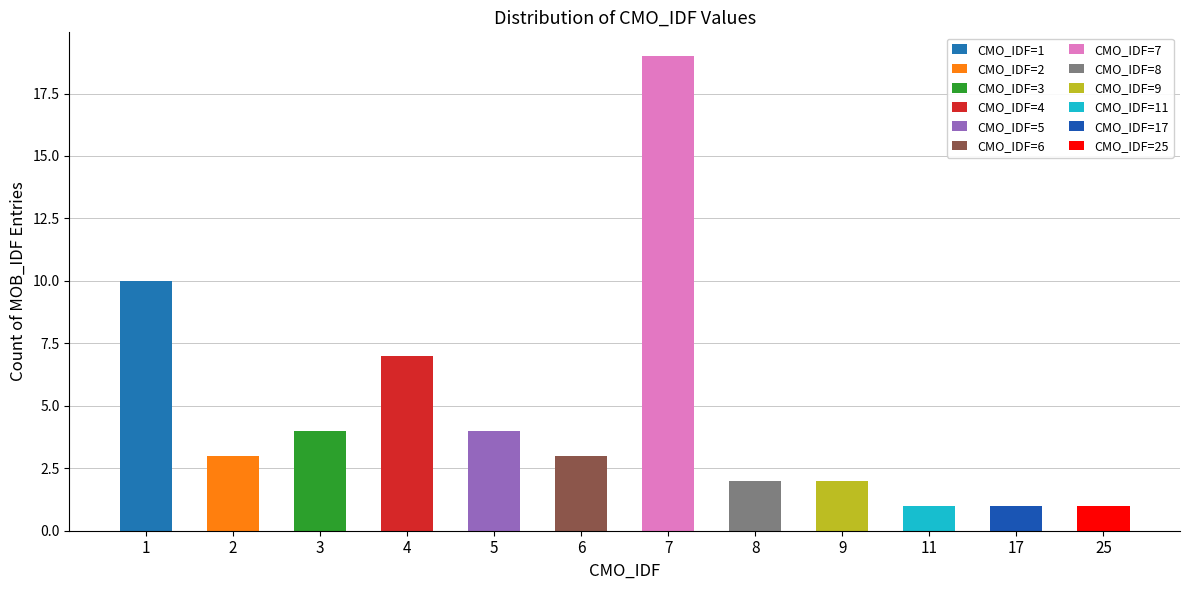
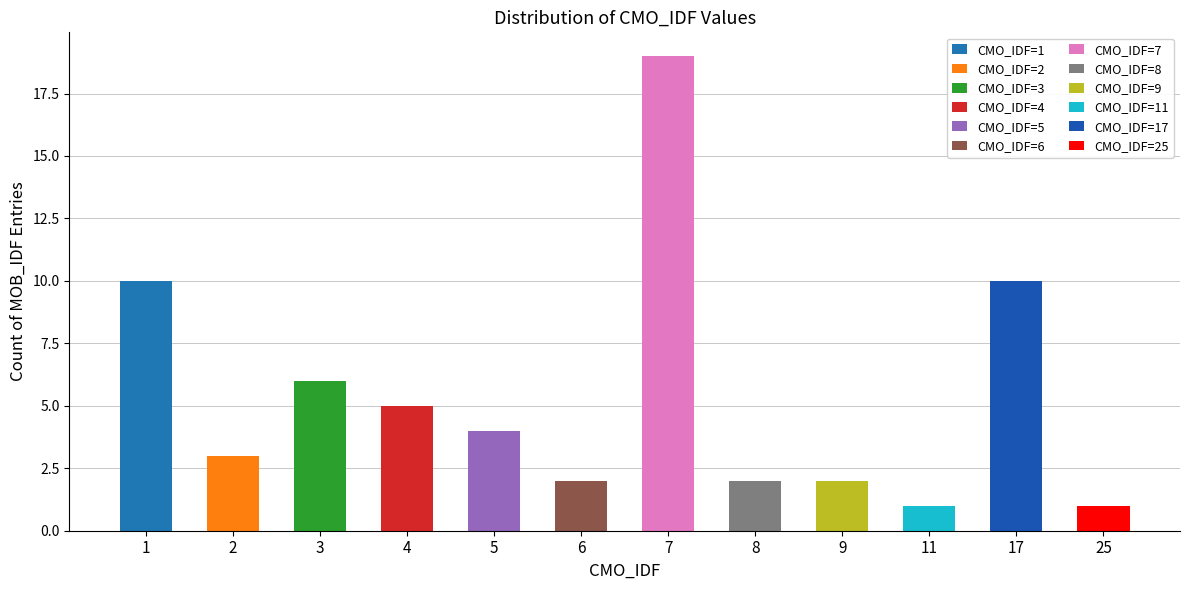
3: 4 -> 6
4: 7 -> 5
6: 3 -> 2
17: 1 -> 10
